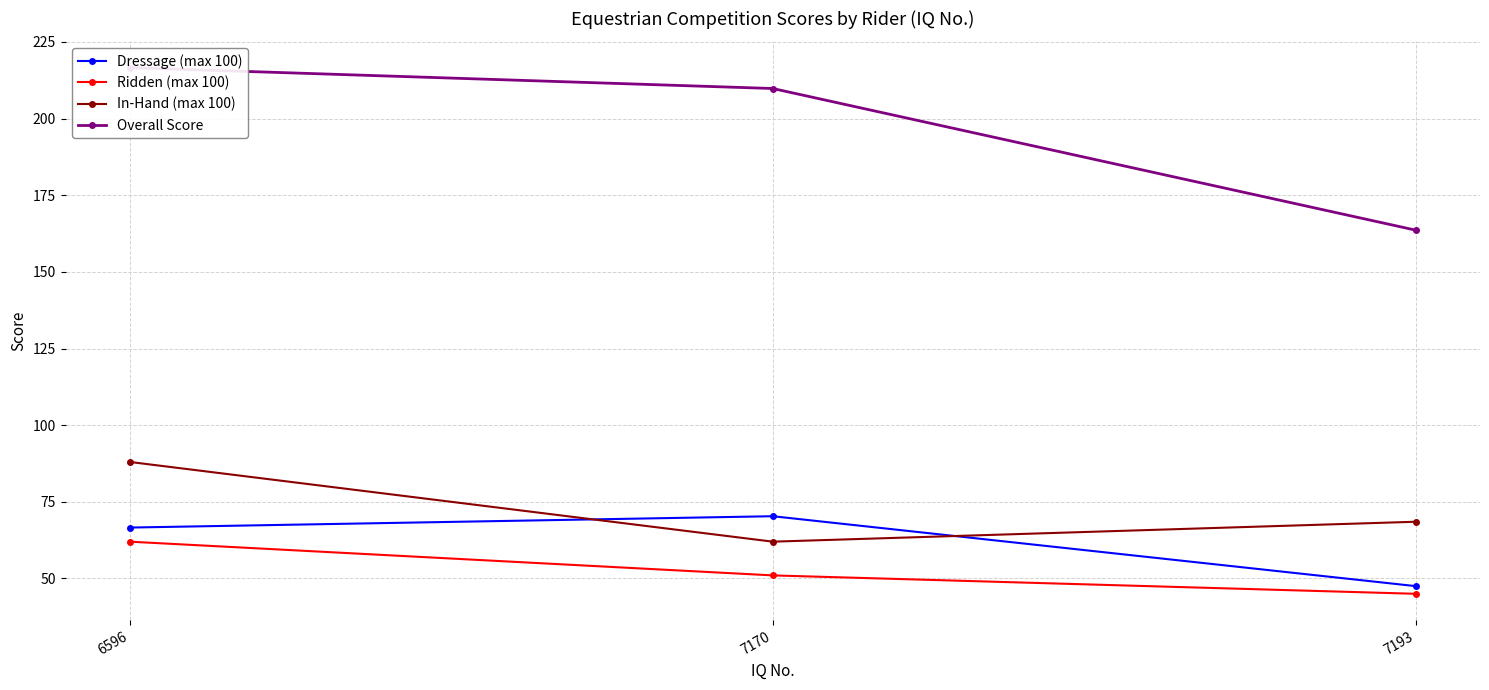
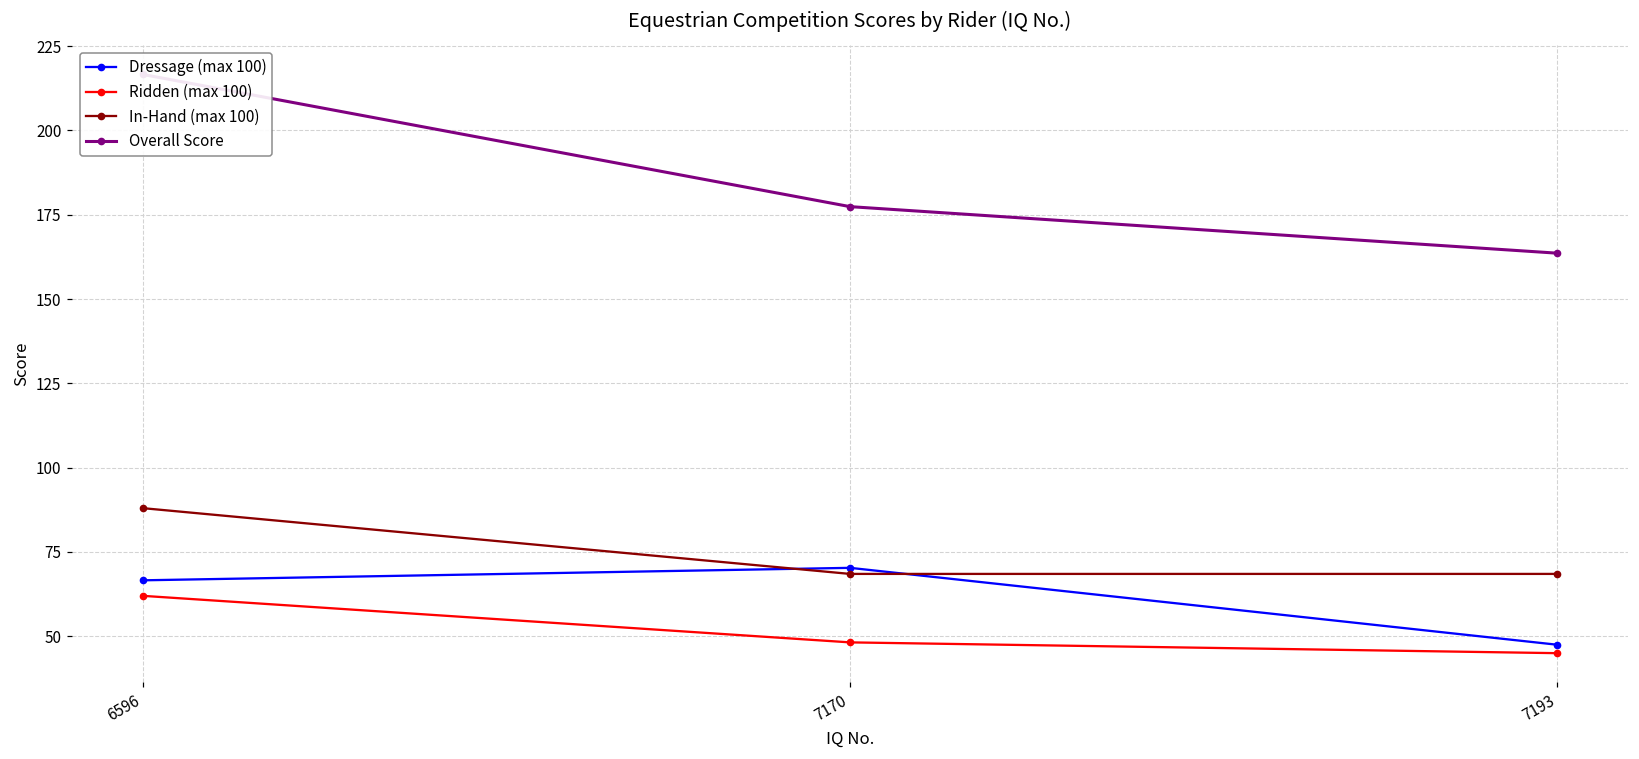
Ridden (max 100), 7170: 51 -> 48
In-Hand (max 100), 7170: 62 -> 69
Overall Score, 7170: 210 -> 177
